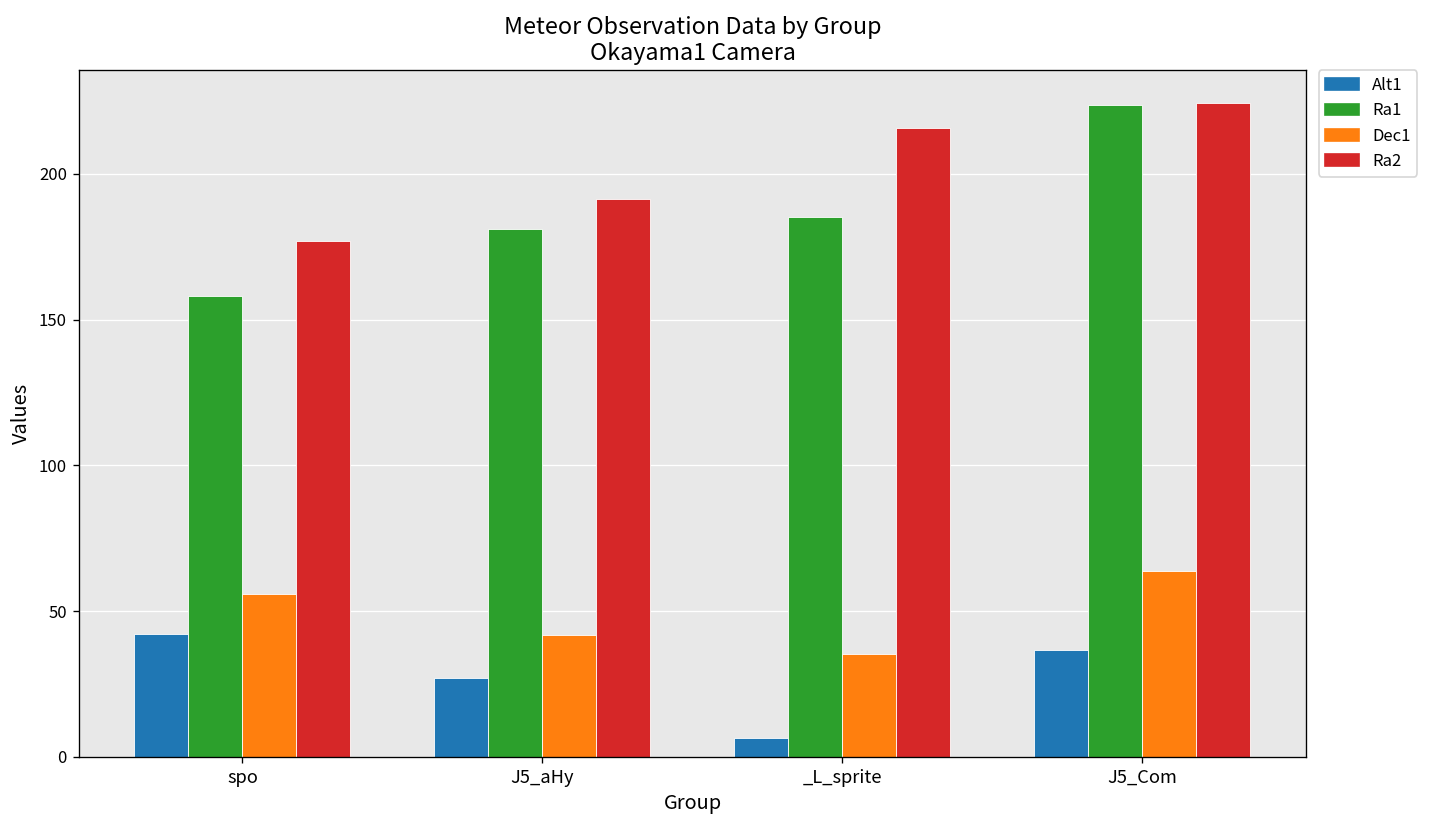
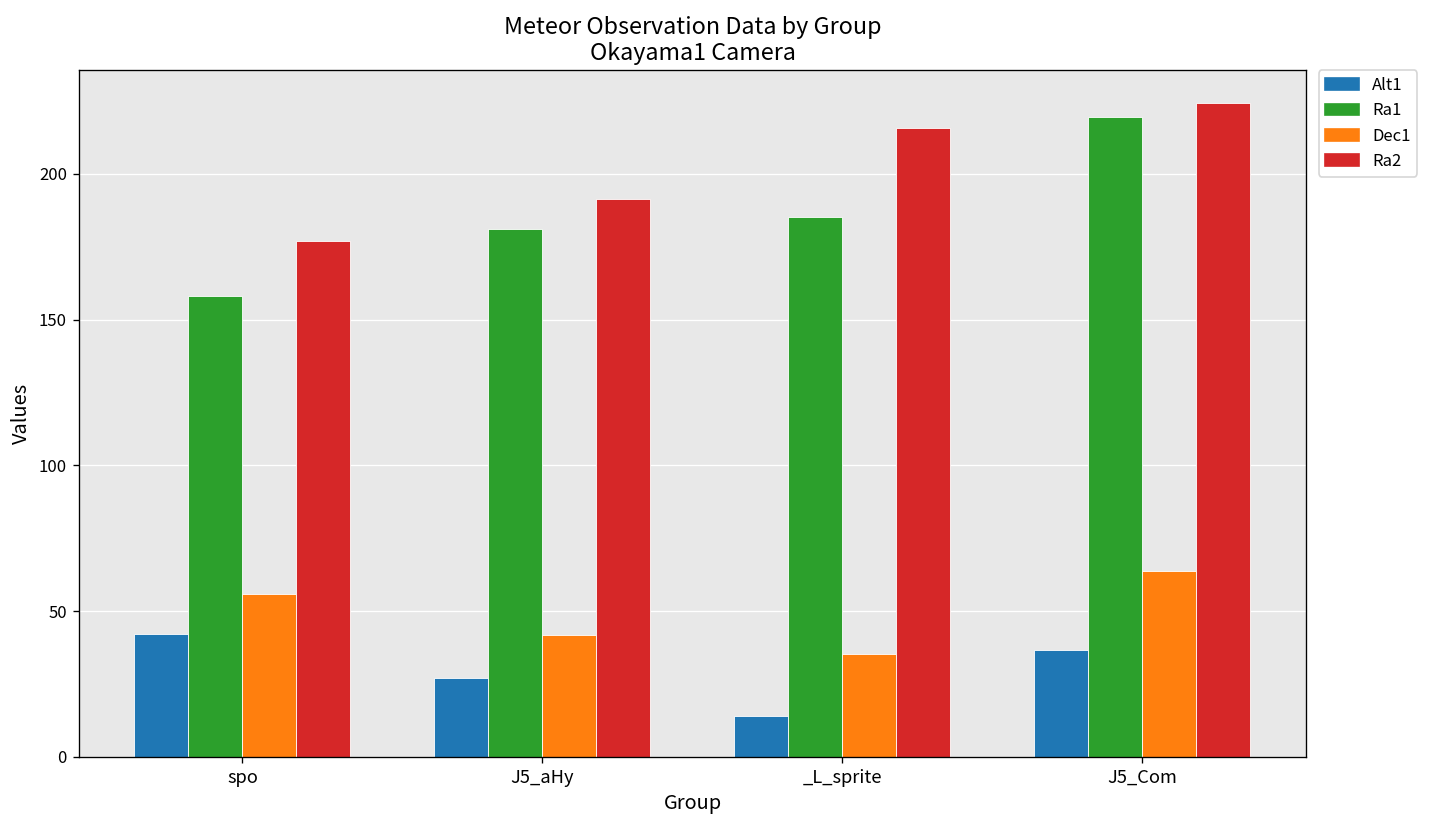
Alt1, _L_sprite: 7 -> 14
Ra1, J5_Com: 224 -> 220
